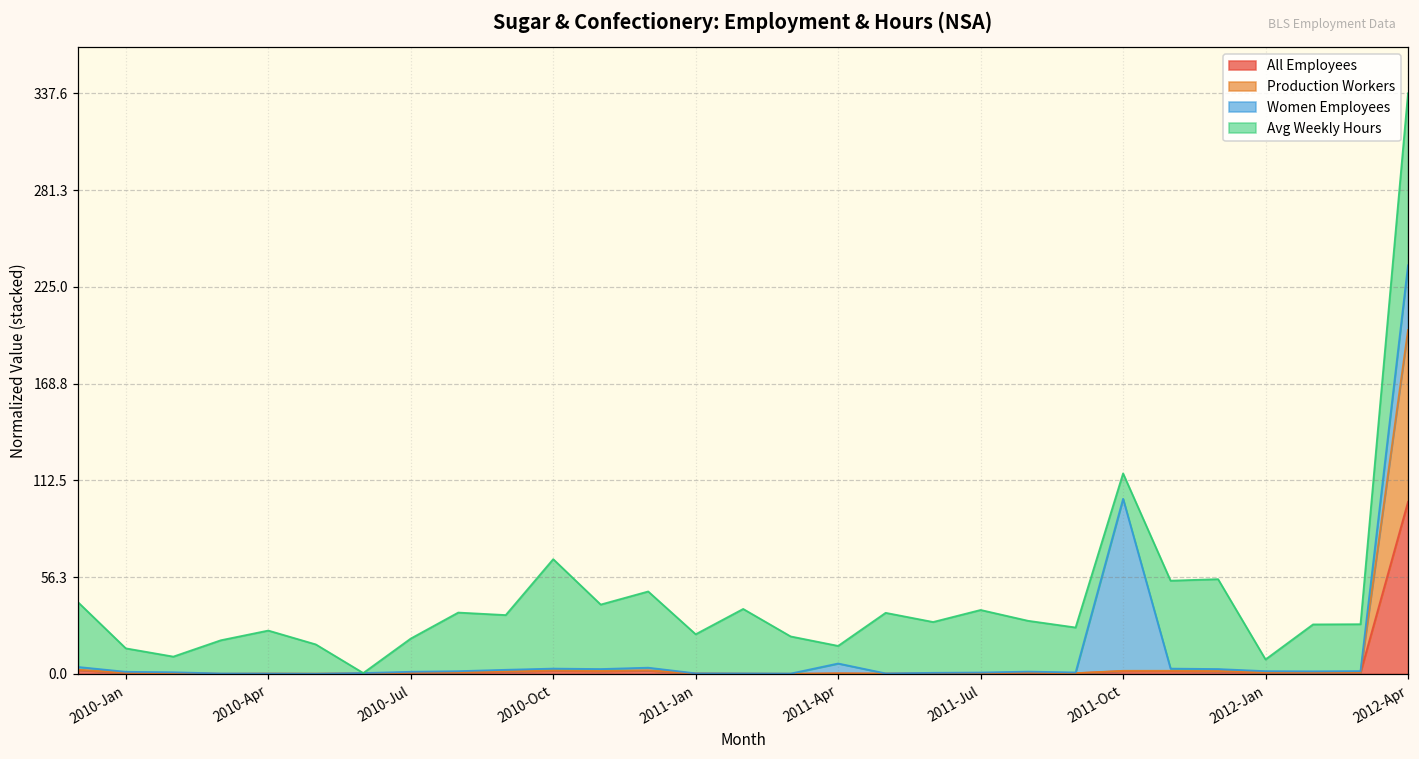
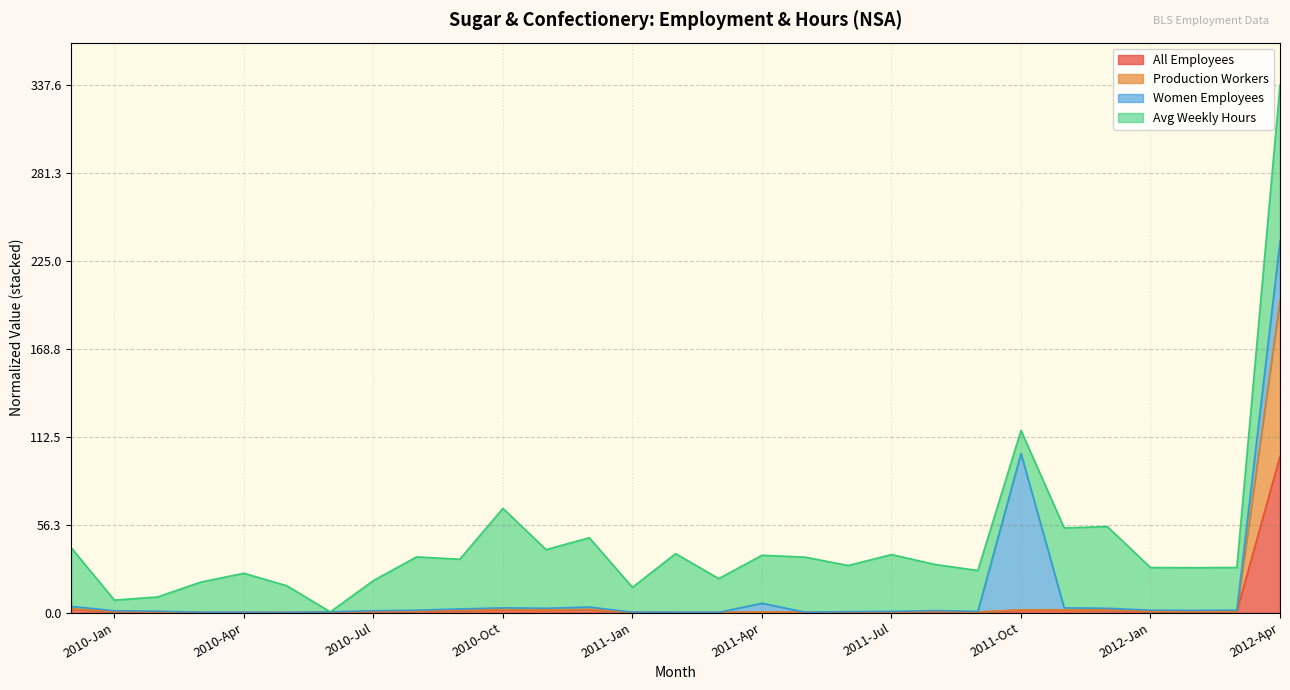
Avg Weekly Hours, 2010-Jan: 14 -> 7
Avg Weekly Hours, 2011-Jan: 23 -> 16
Avg Weekly Hours, 2011-Apr: 10 -> 31
Avg Weekly Hours, 2012-Jan: 7 -> 27
